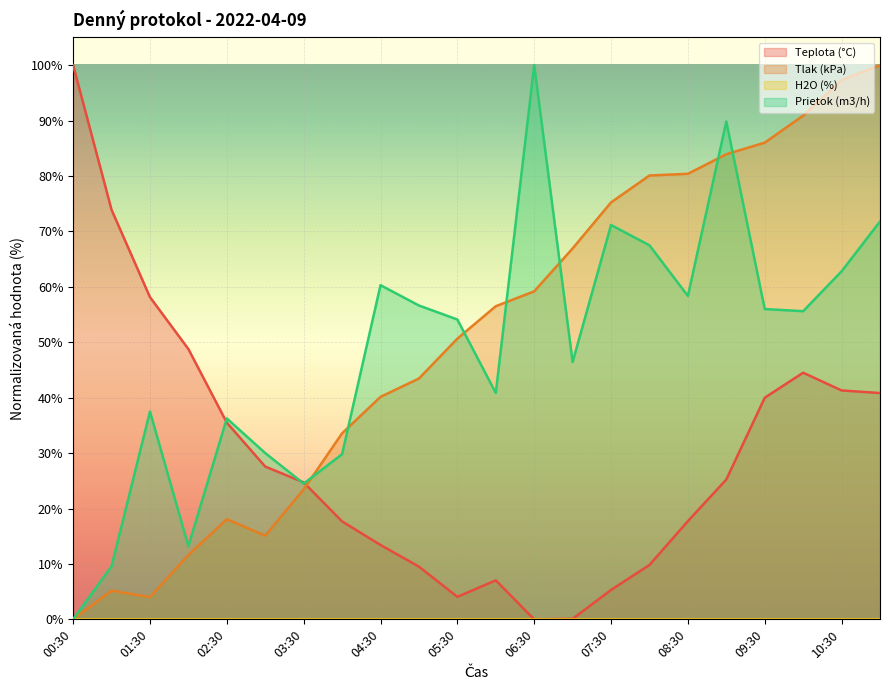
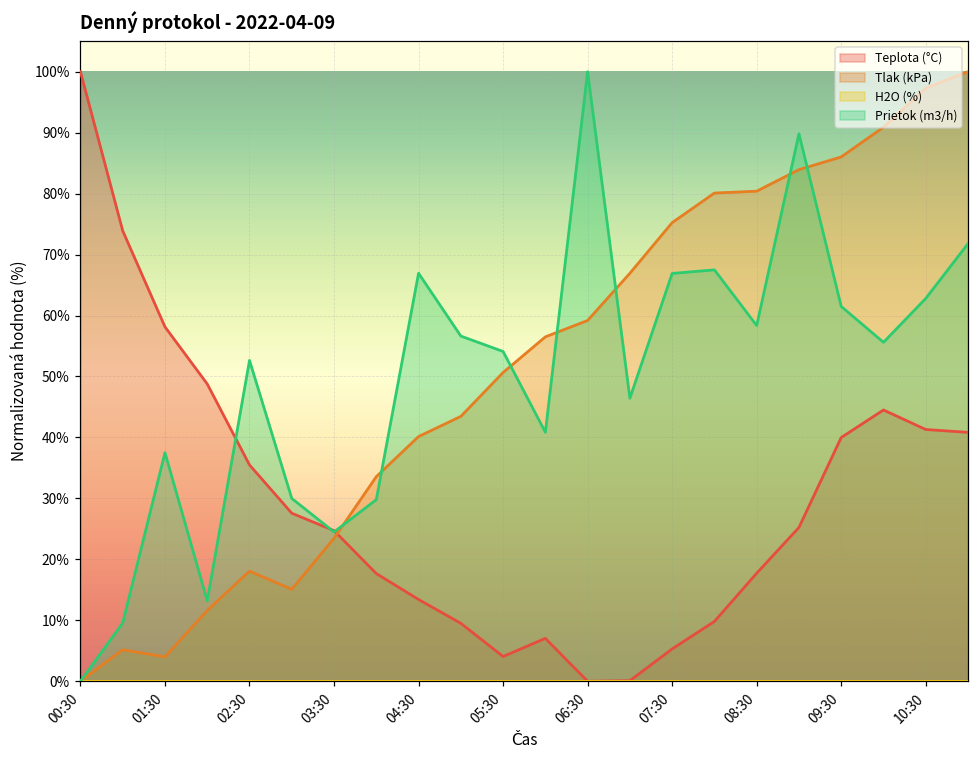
Prietok (m3/h), 02:30: 36% -> 53%
Prietok (m3/h), 04:30: 60% -> 67%
Prietok (m3/h), 07:30: 71% -> 67%
Prietok (m3/h), 09:30: 56% -> 61%
